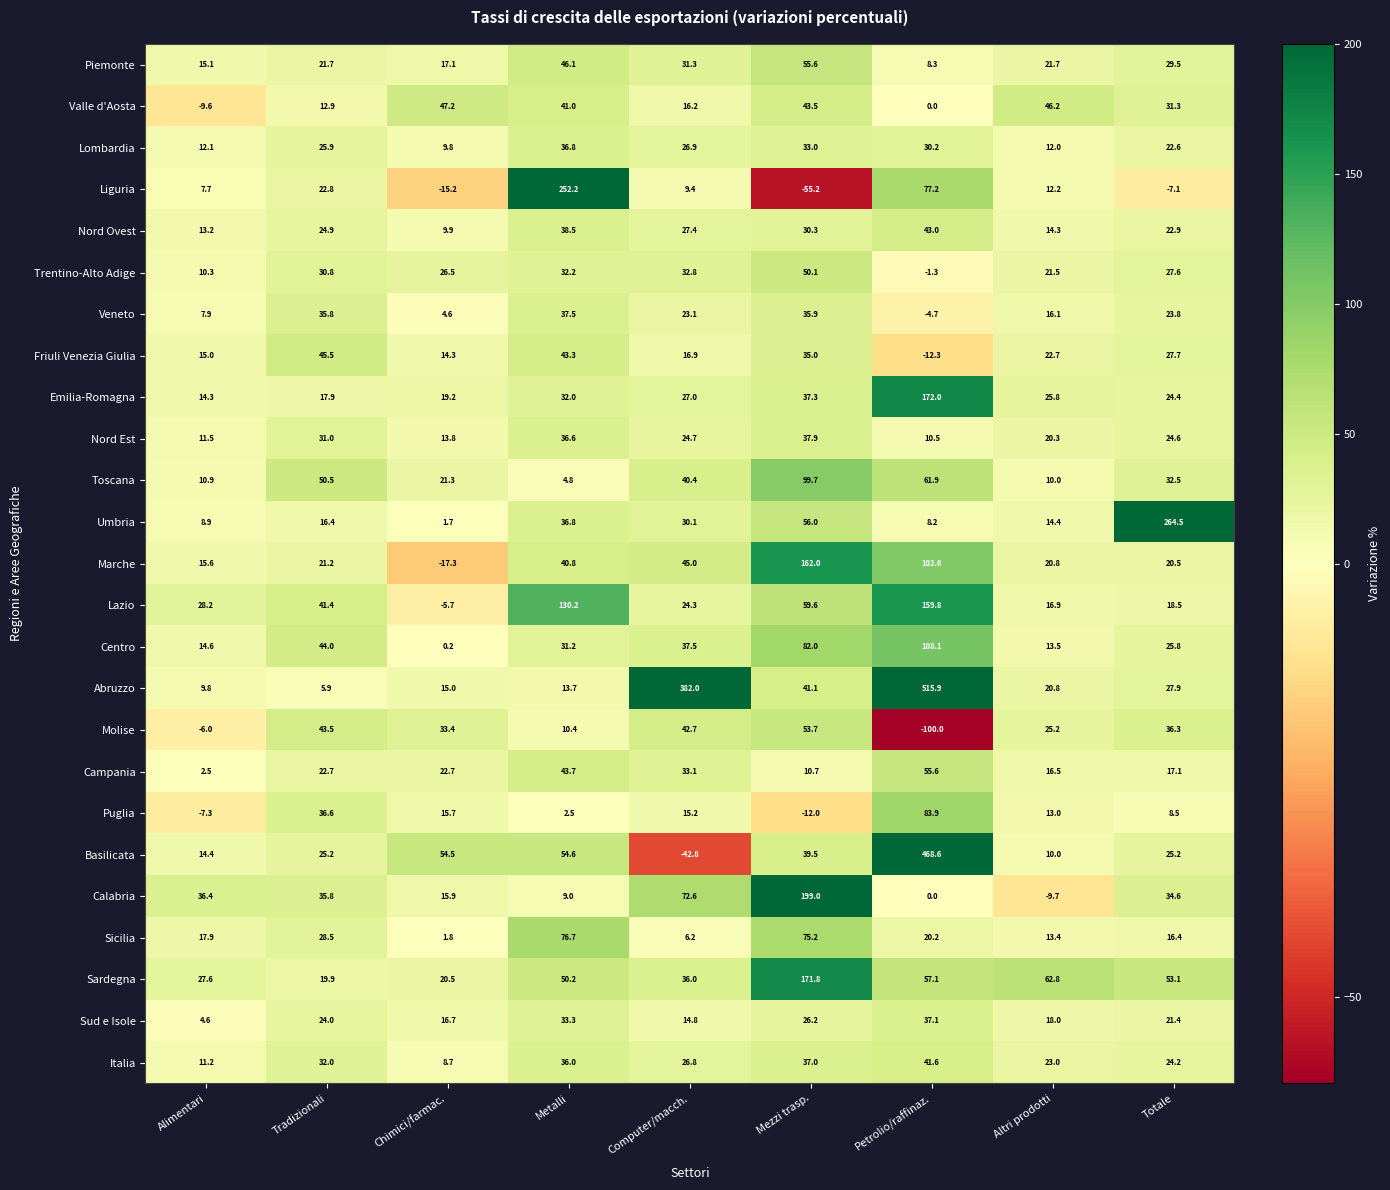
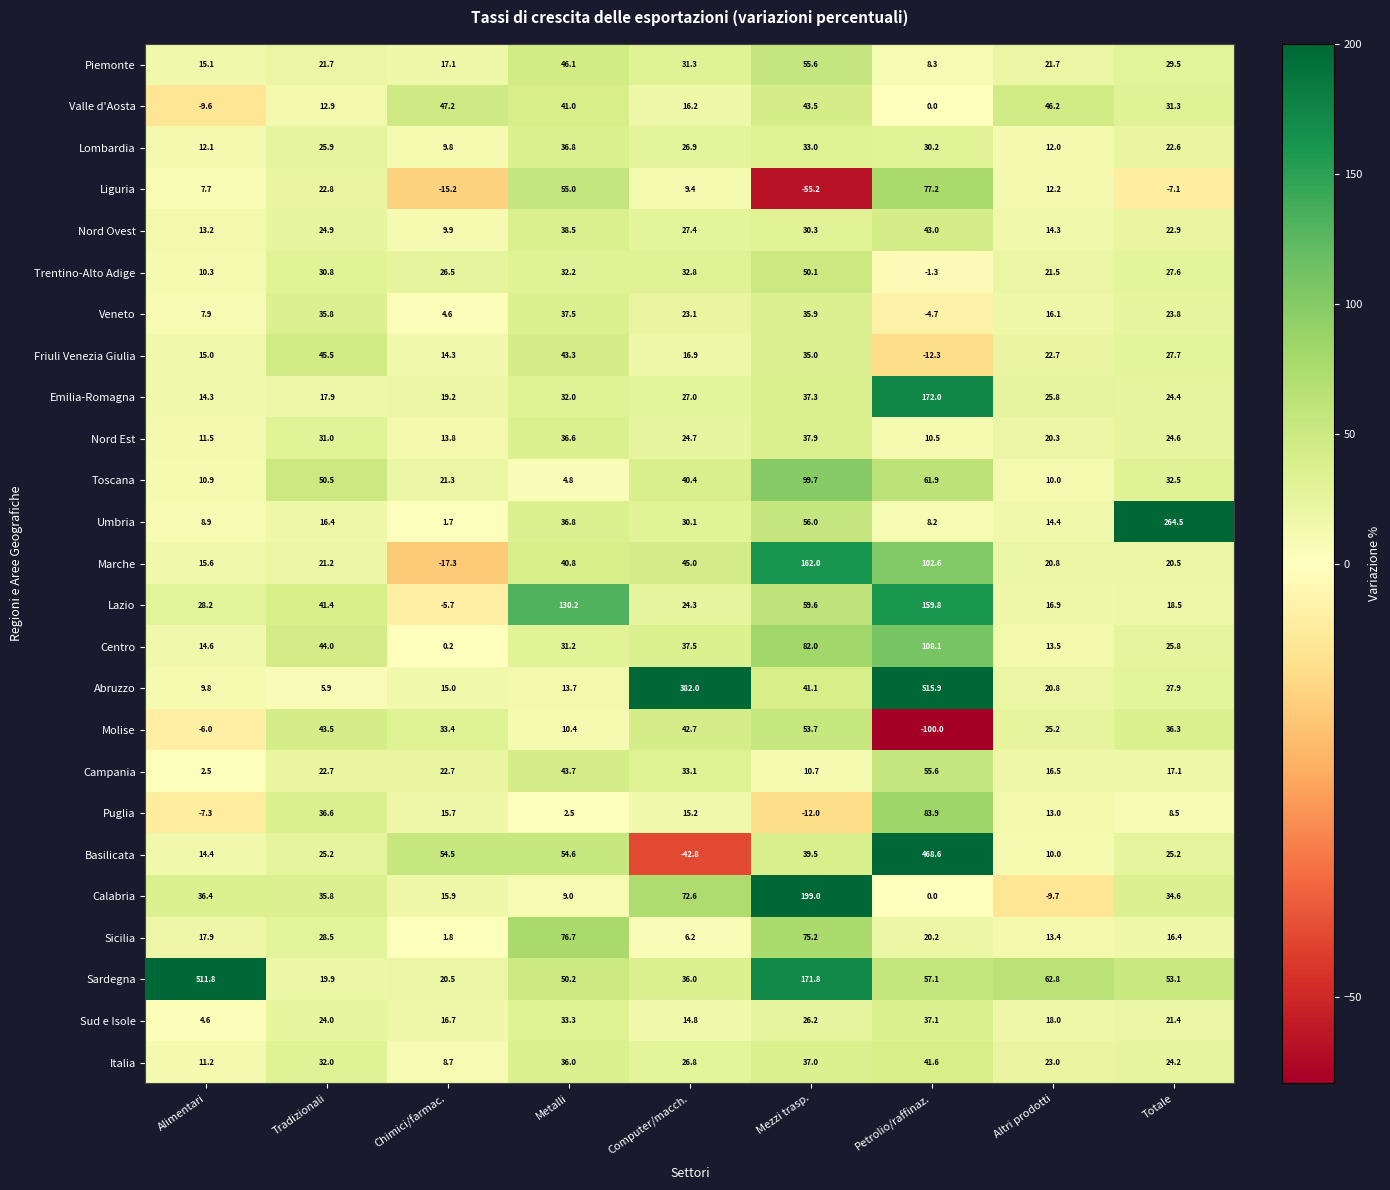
Liguria, Metalli: 252.2 -> 55.0
Sardegna, Alimentari: 27.6 -> 511.8
